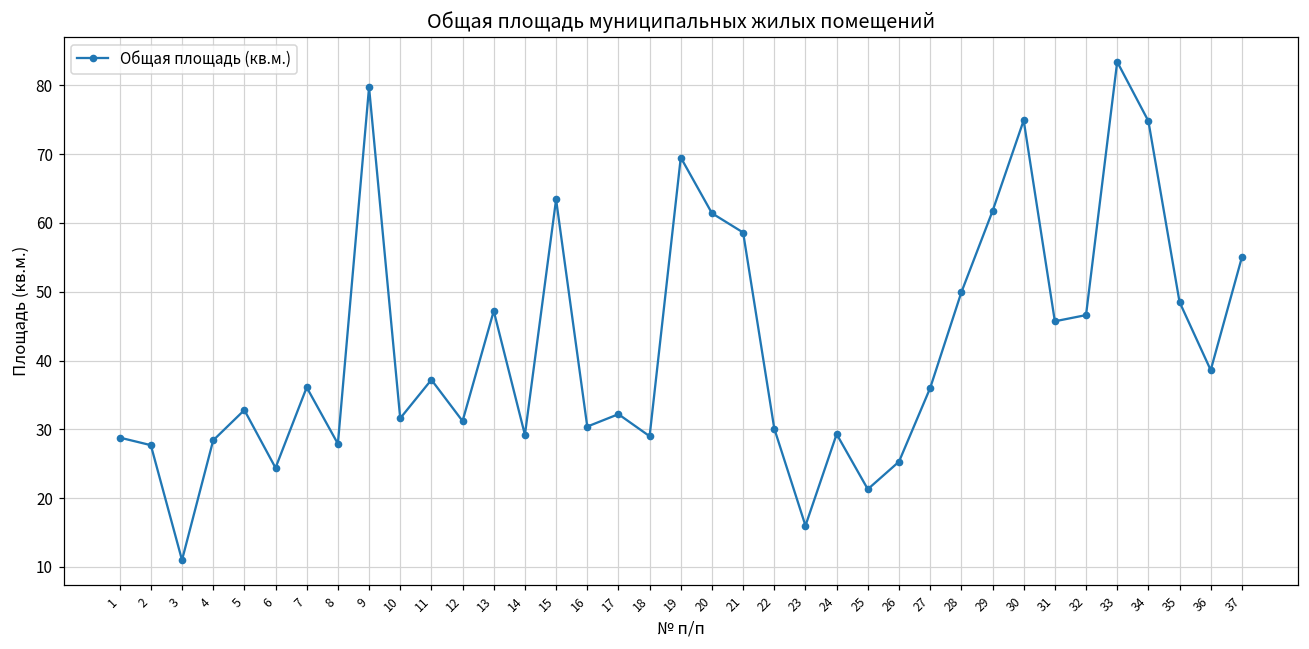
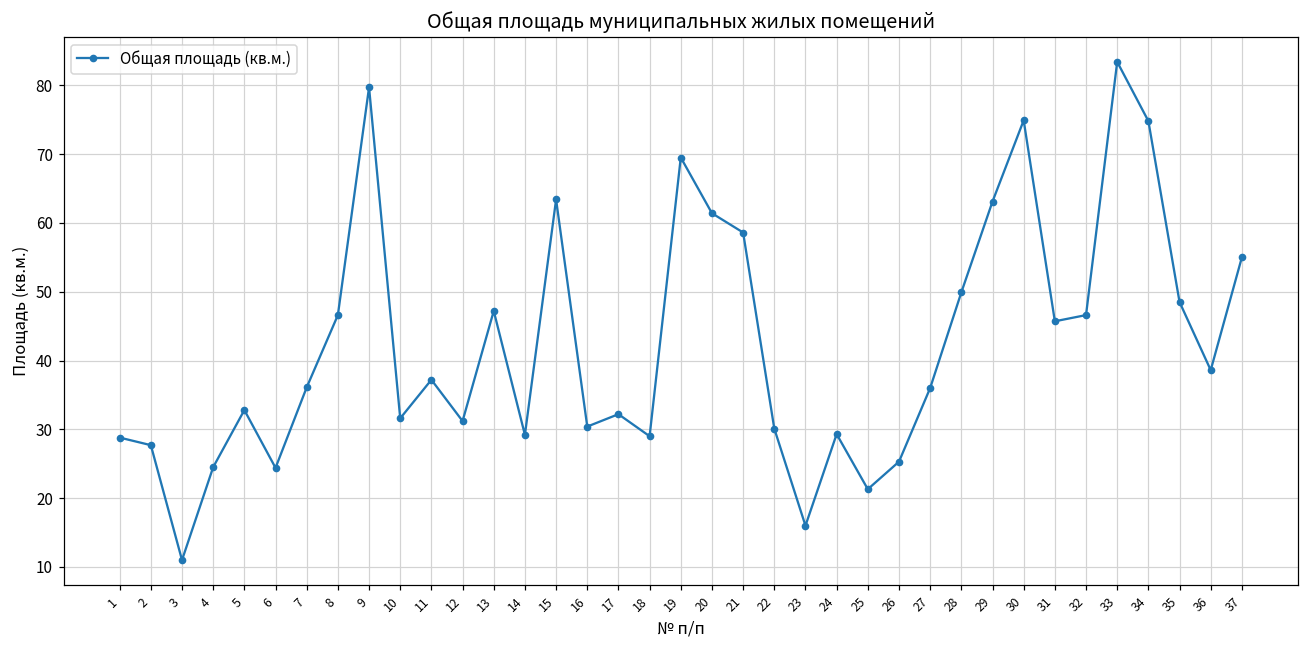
4: 28 -> 25
8: 28 -> 47
29: 62 -> 63
